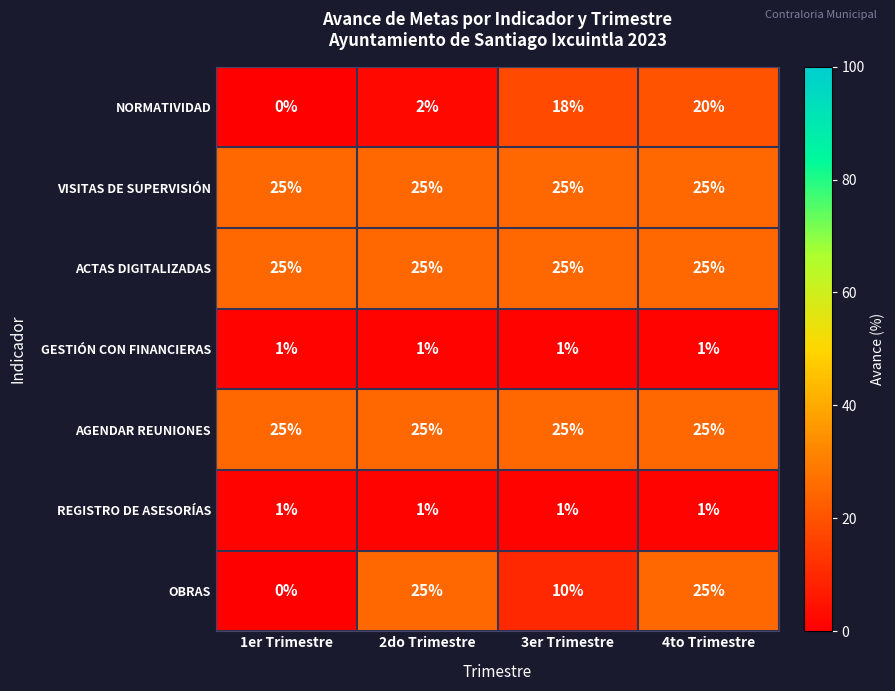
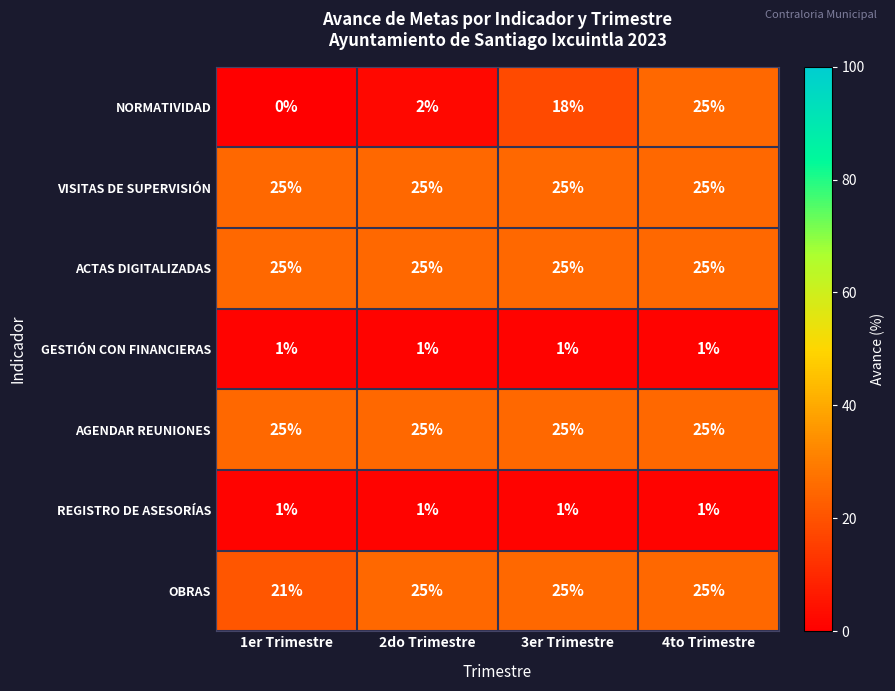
NORMATIVIDAD, 4to Trimestre: 20% -> 25%
OBRAS, 1er Trimestre: 0% -> 21%
OBRAS, 3er Trimestre: 10% -> 25%
